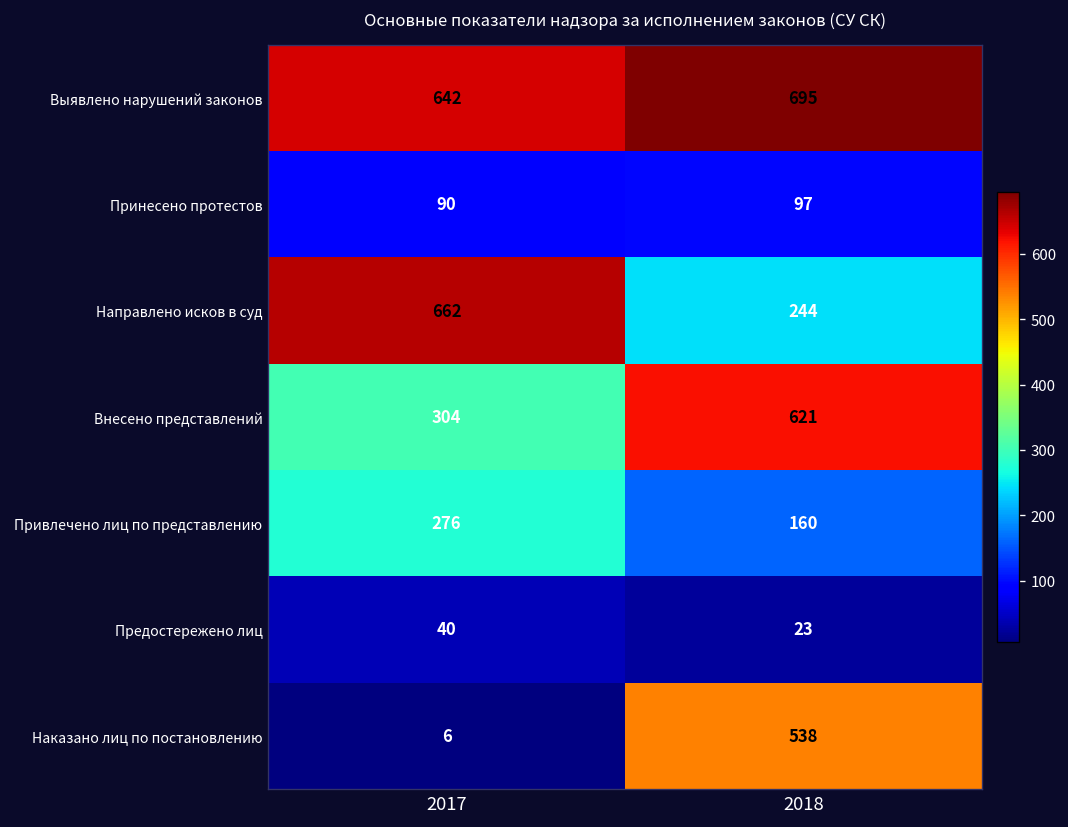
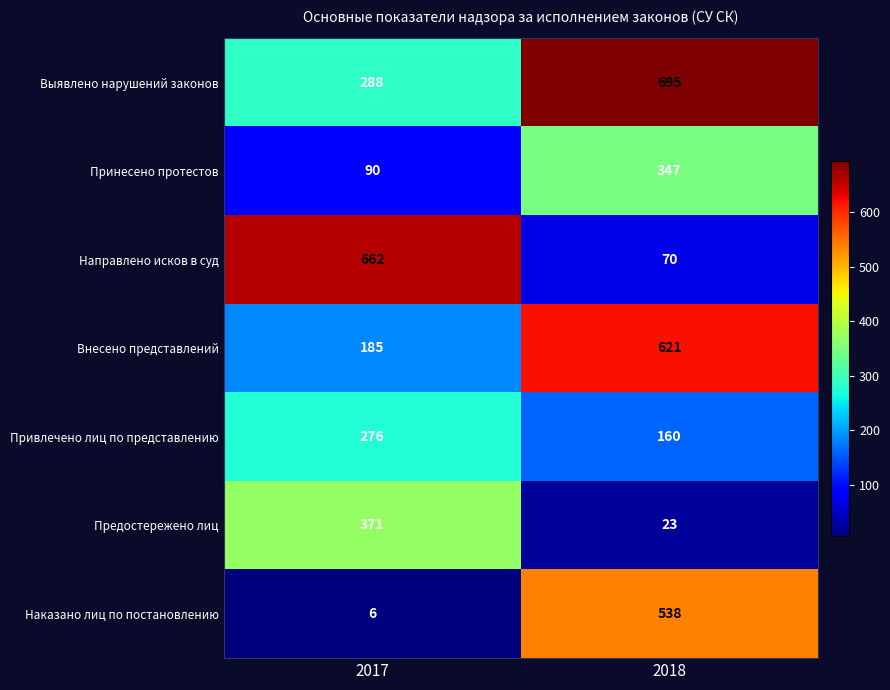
Выявлено нарушений законов, 2017: 642 -> 288
Принесено протестов, 2018: 97 -> 347
Направлено исков в суд, 2018: 244 -> 70
Внесено представлений, 2017: 304 -> 185
Предостережено лиц, 2017: 40 -> 371
